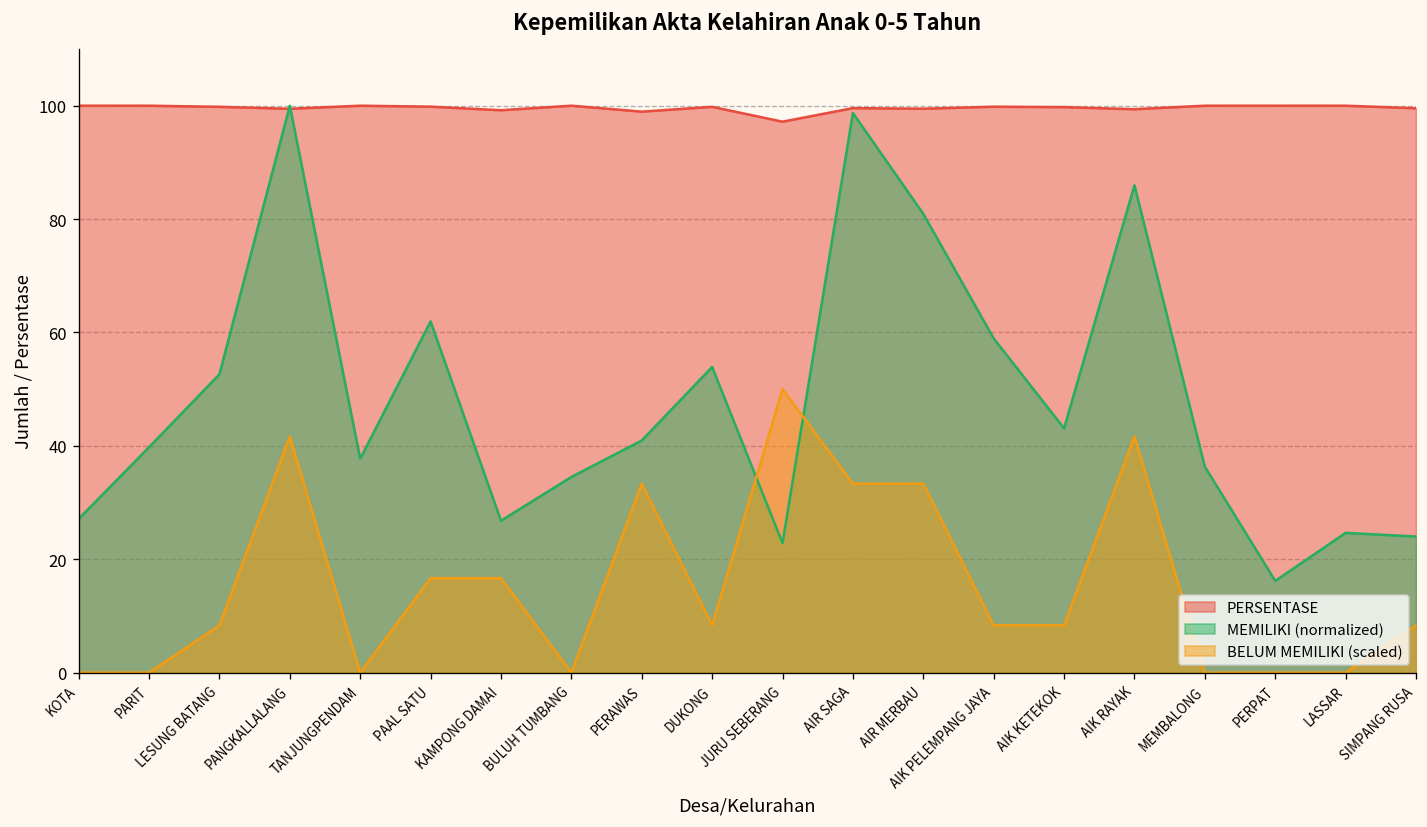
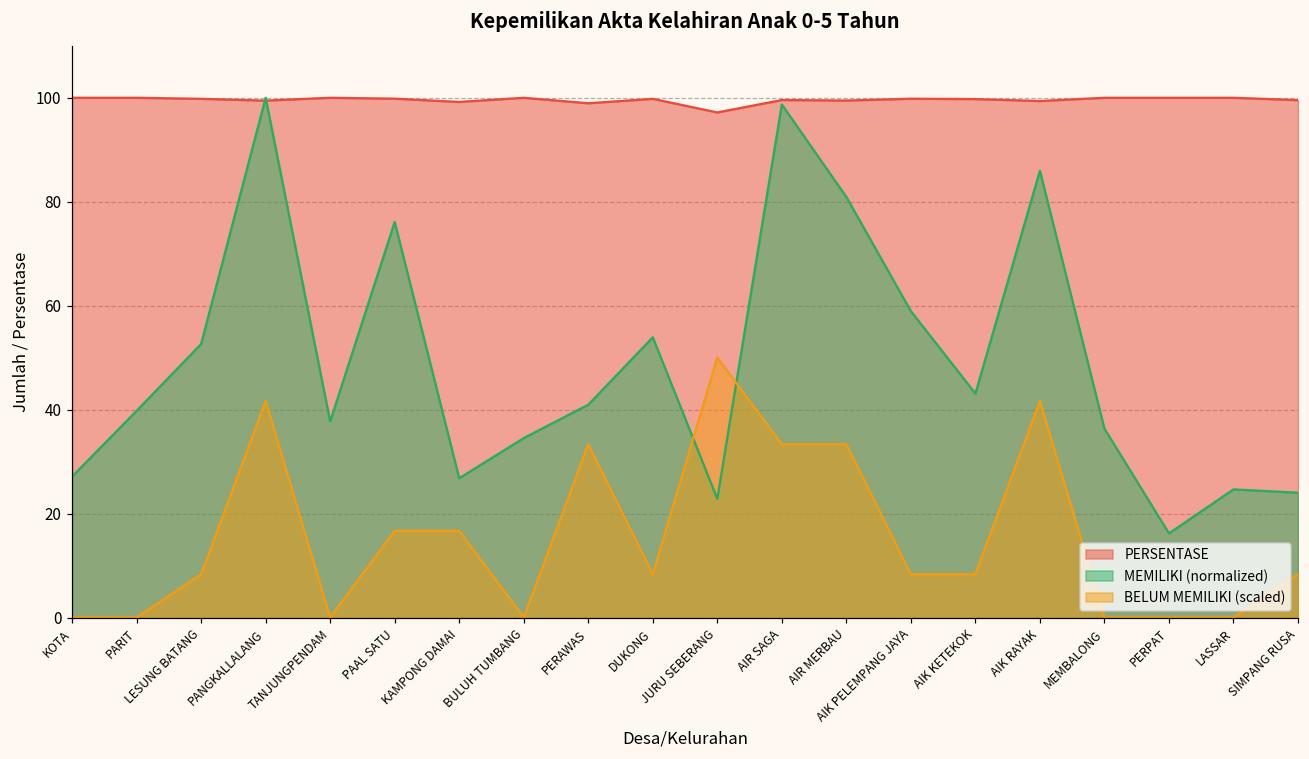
MEMILIKI (normalized), PAAL SATU: 62 -> 76
